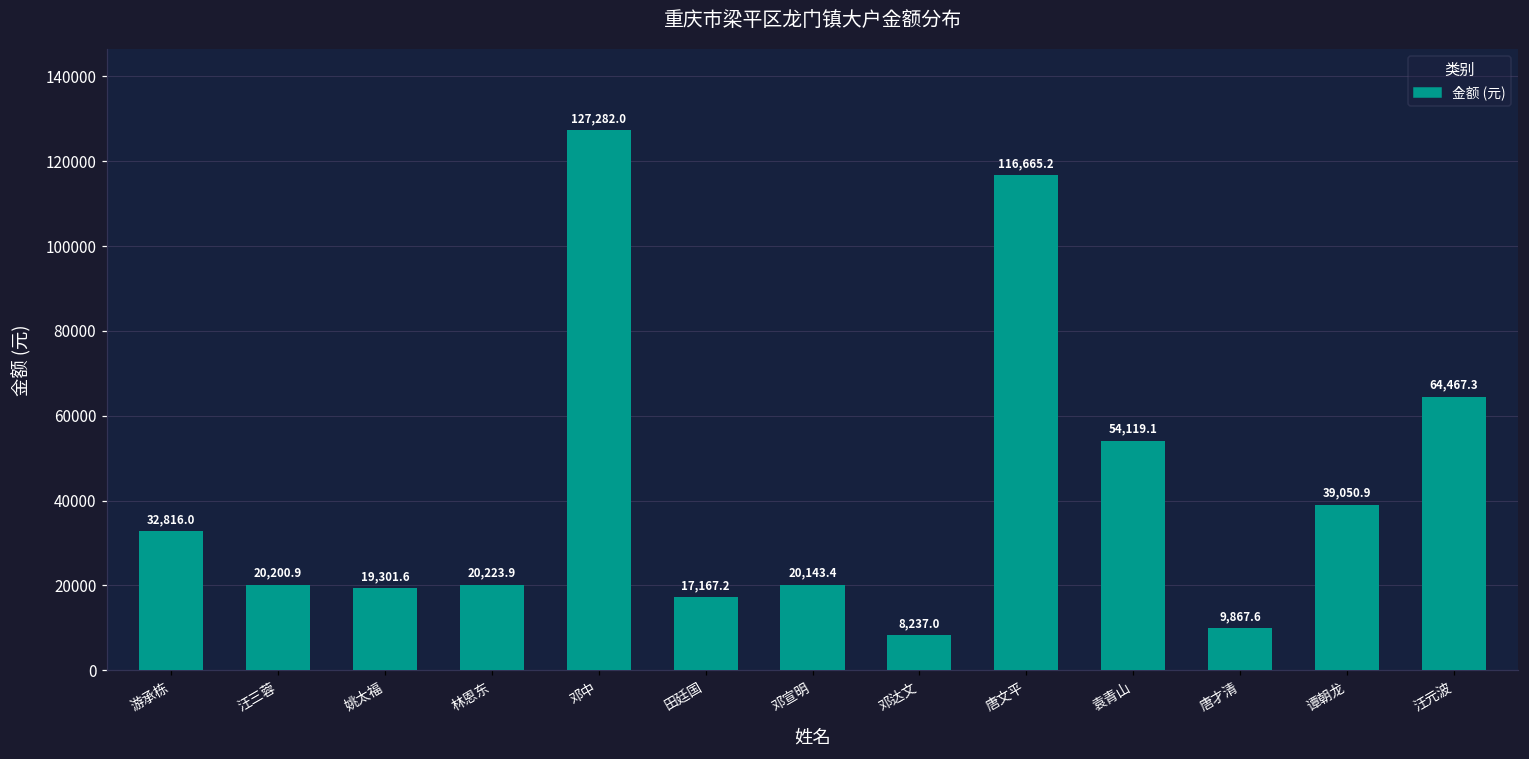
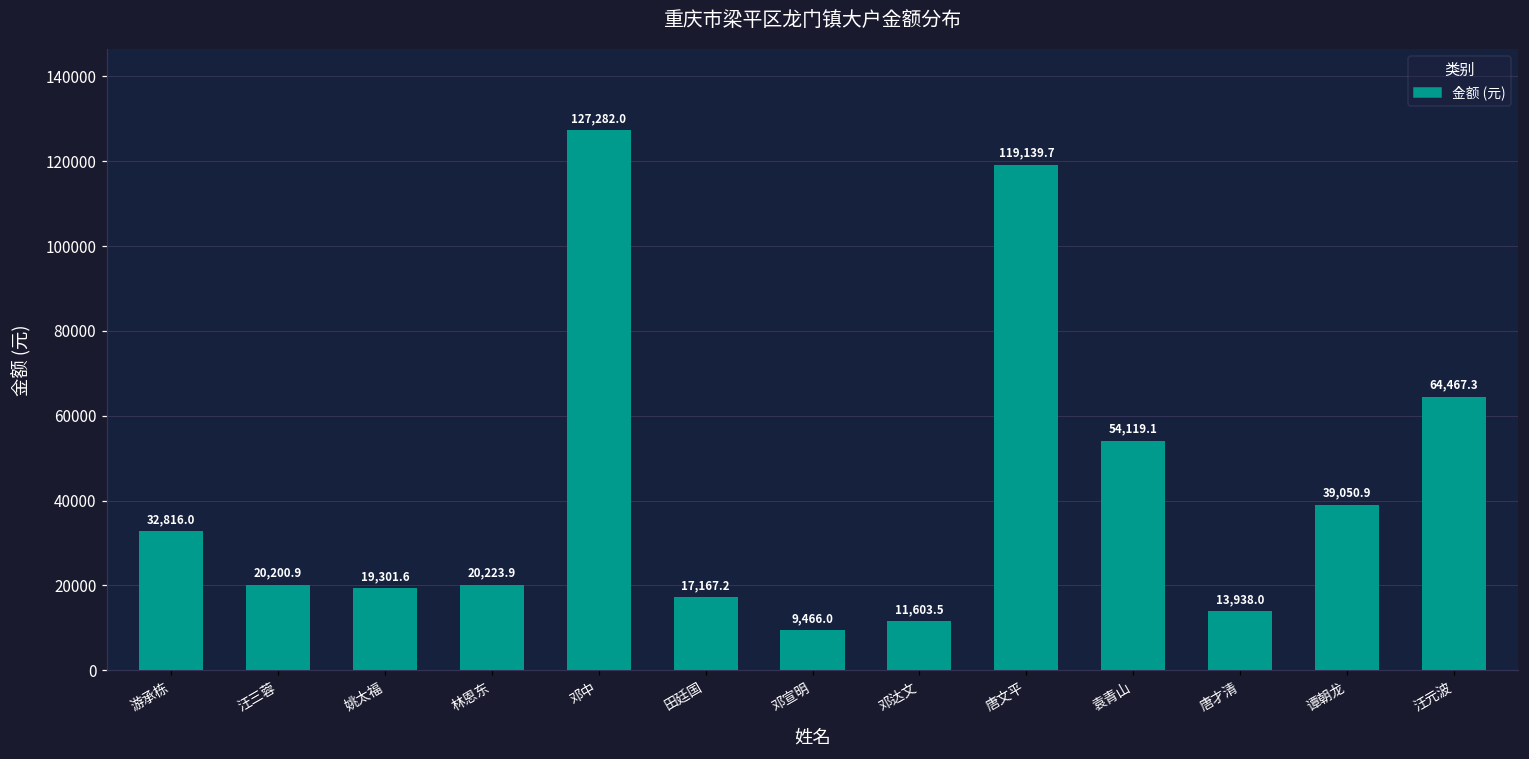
邓宣明: 20,143.4 -> 9,466.0
邓达文: 8,237.0 -> 11,603.5
唐文平: 116,665.2 -> 119,139.7
唐才清: 9,867.6 -> 13,938.0
